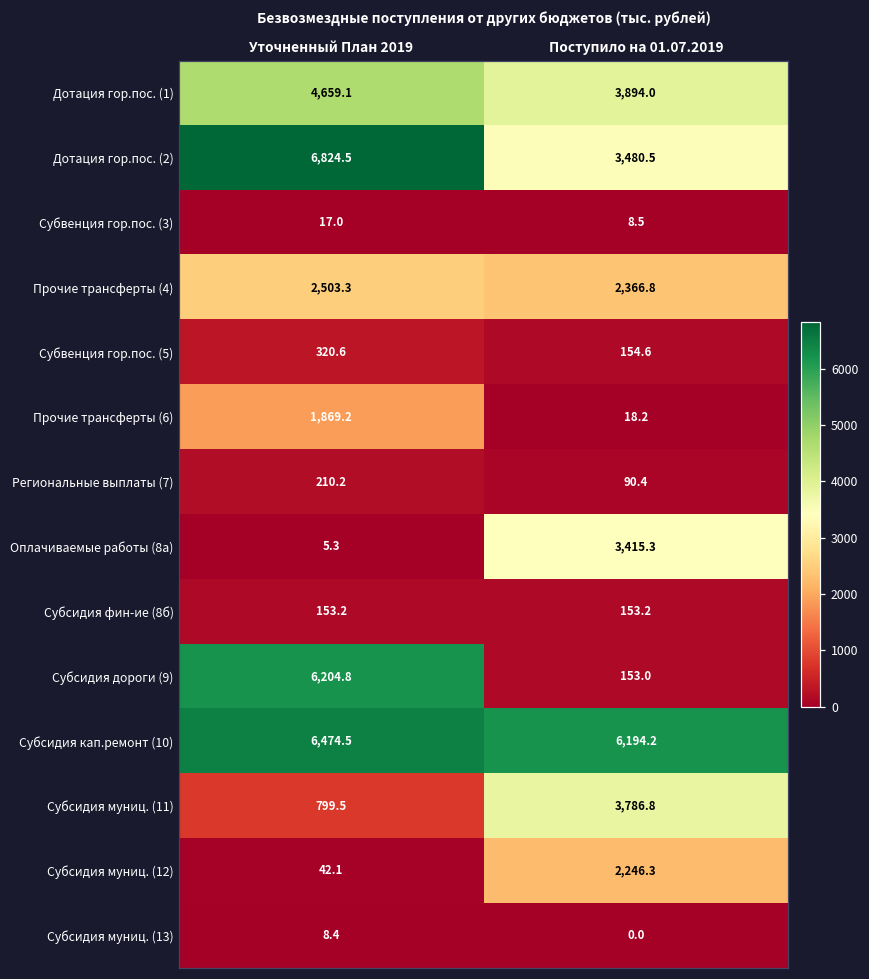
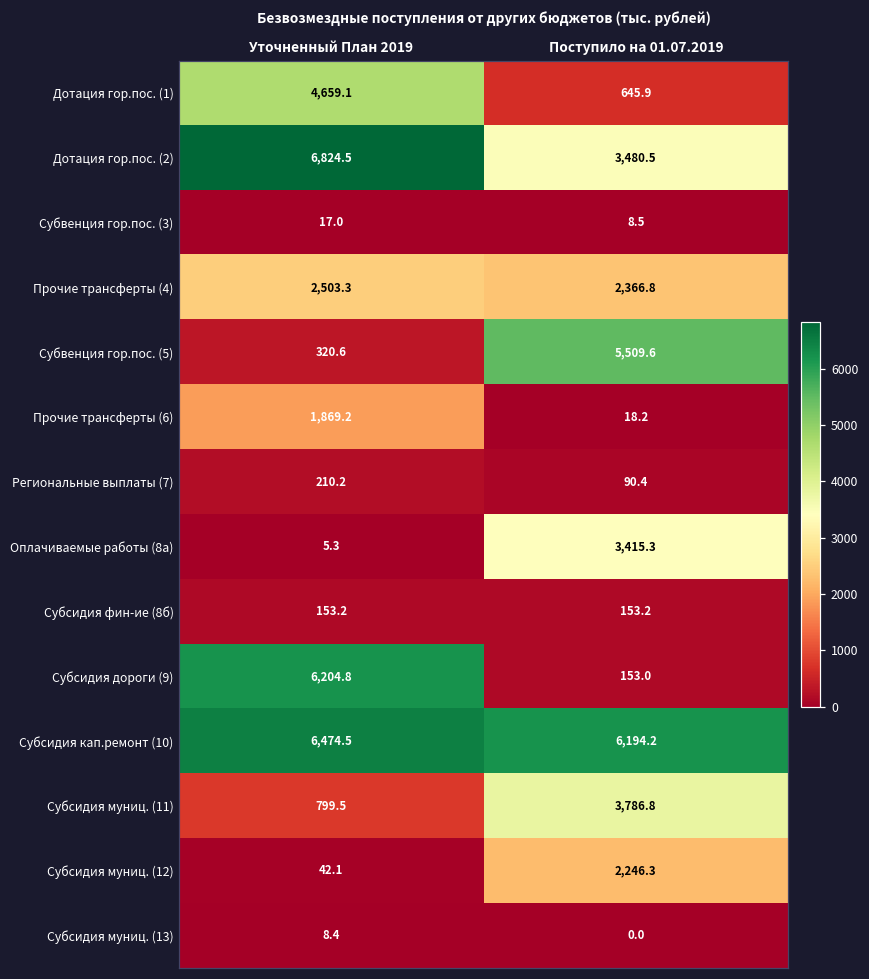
Дотация гор.пос. (1), Поступило на 01.07.2019: 3,894.0 -> 645.9
Субвенция гор.пос. (5), Поступило на 01.07.2019: 154.6 -> 5,509.6
